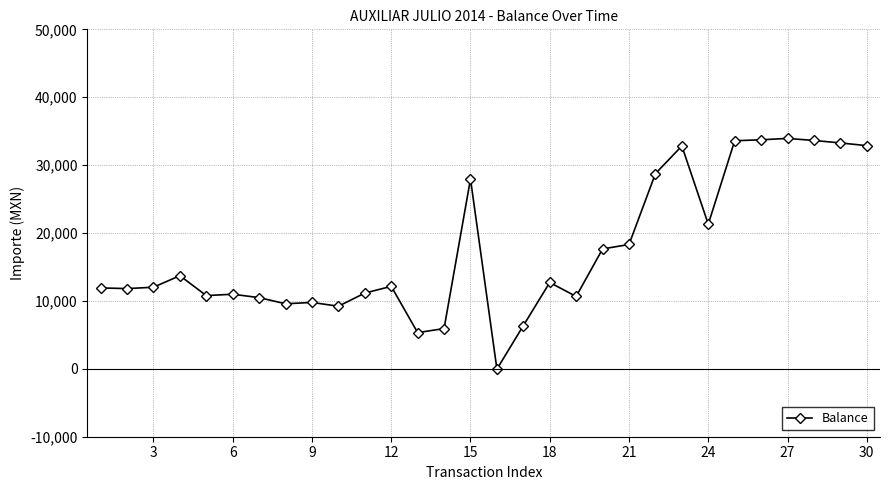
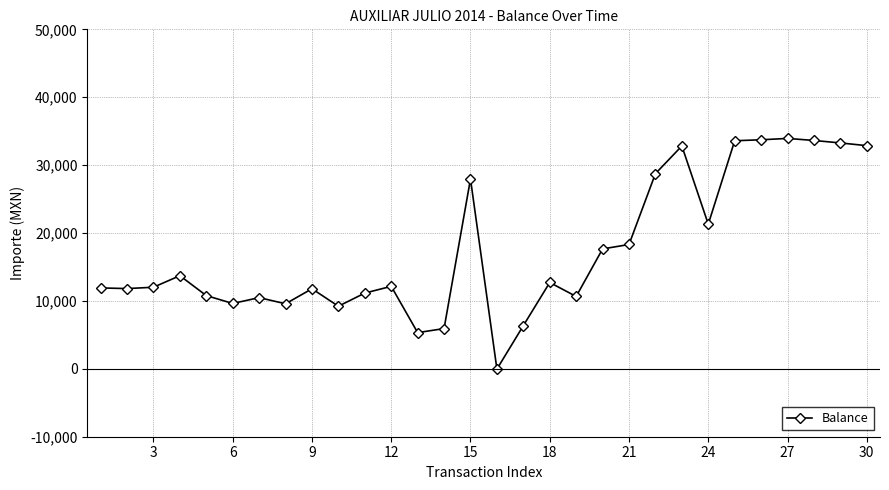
6: 11,000 -> 10,000
9: 10,000 -> 12,000
